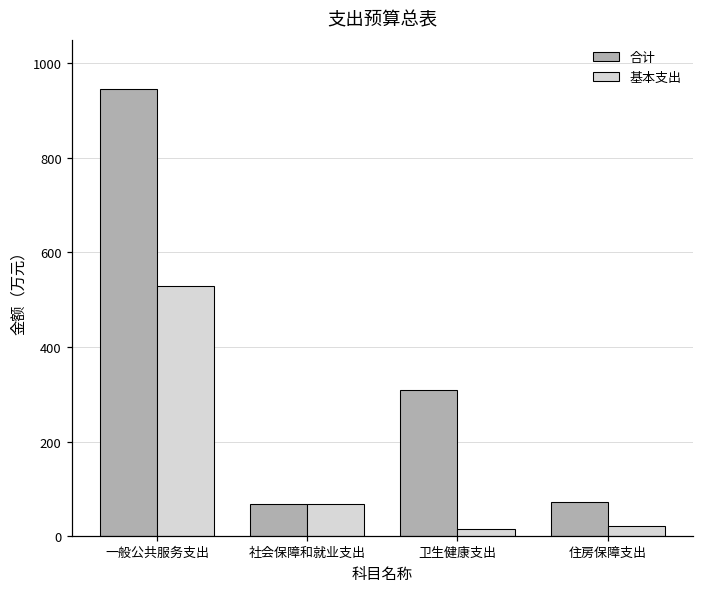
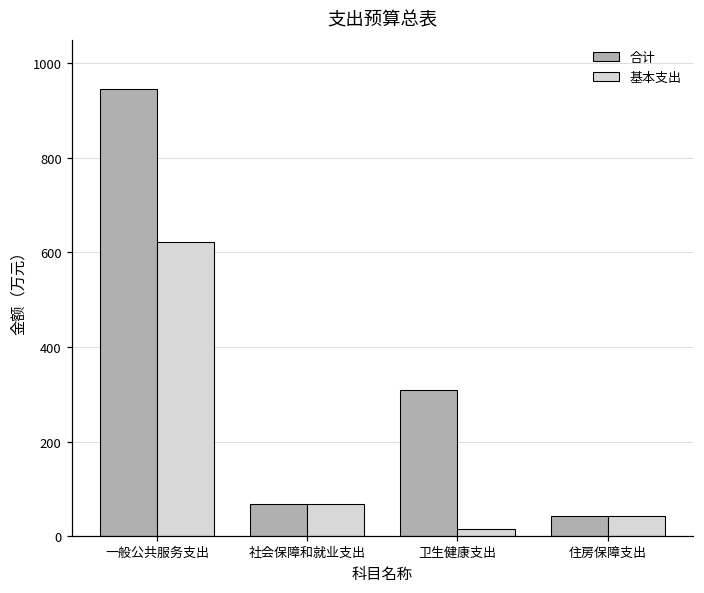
基本支出, 一般公共服务支出: 530 -> 620
合计, 住房保障支出: 70 -> 40
基本支出, 住房保障支出: 20 -> 40
